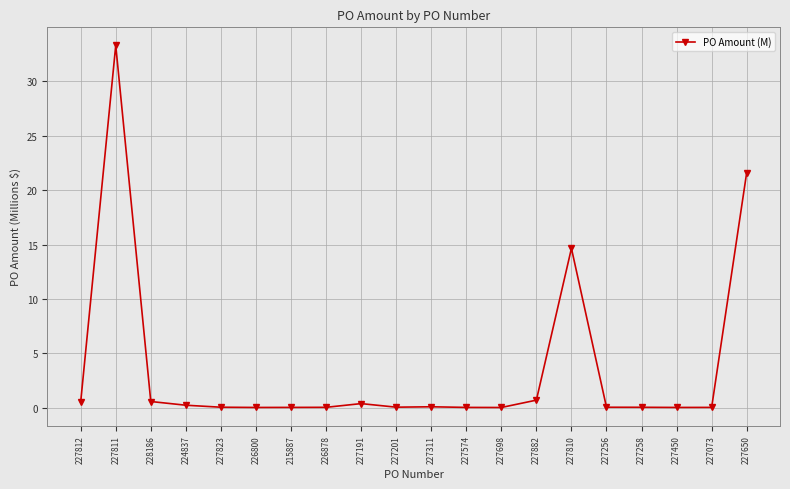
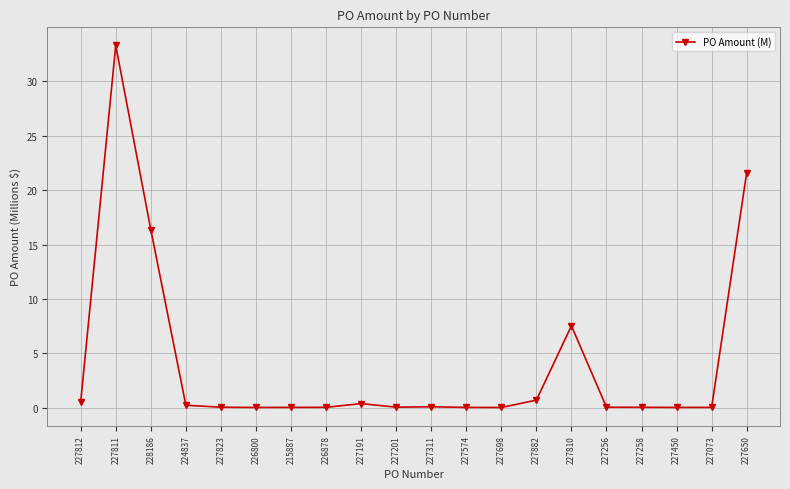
228186: 0.6 -> 16.4
227810: 14.6 -> 7.5
